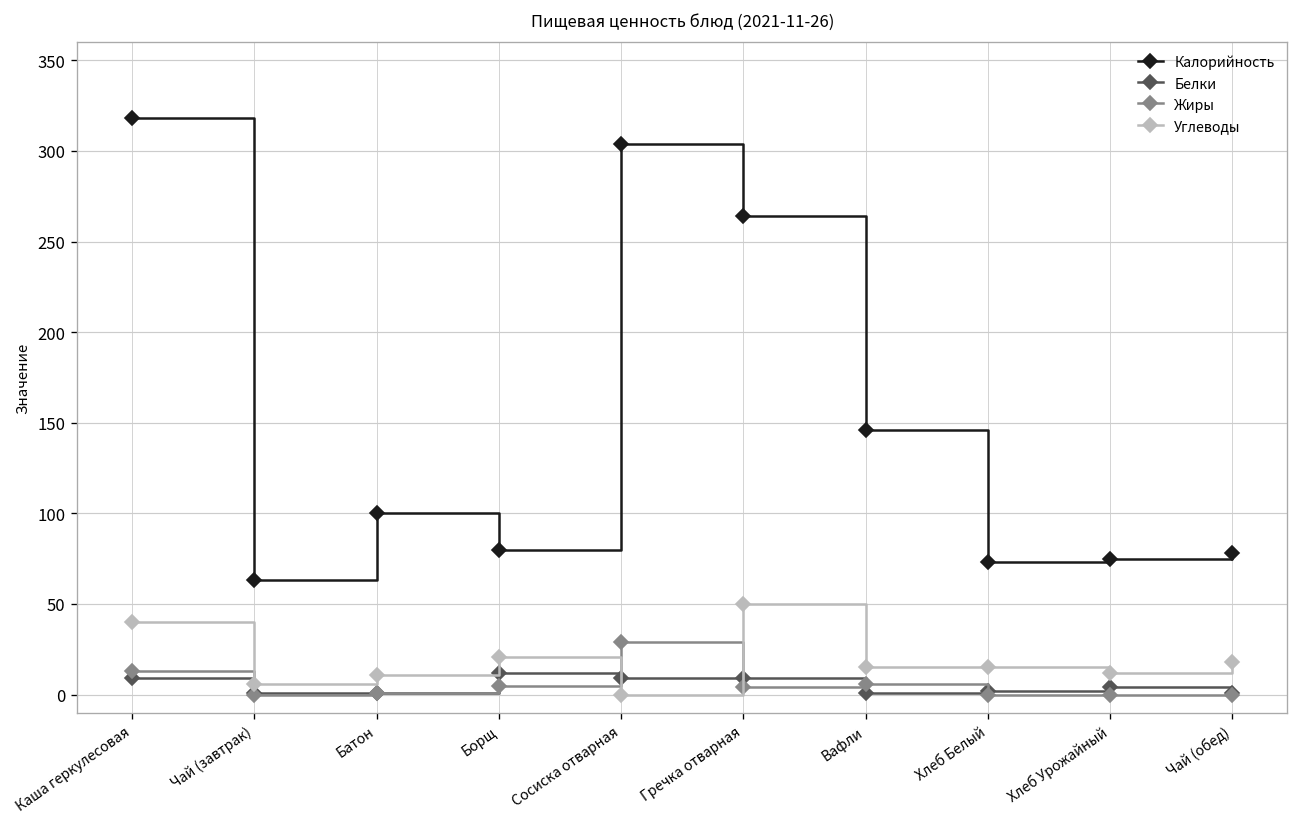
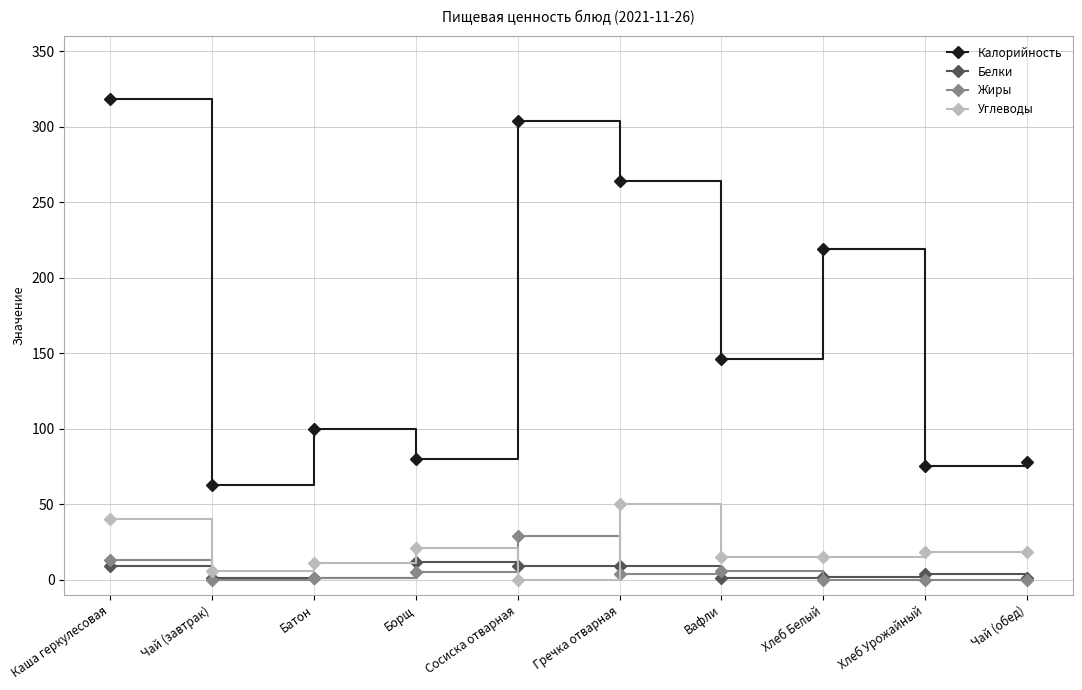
Калорийность, Хлеб Белый: 73 -> 219
Углеводы, Хлеб Урожайный: 12 -> 18
